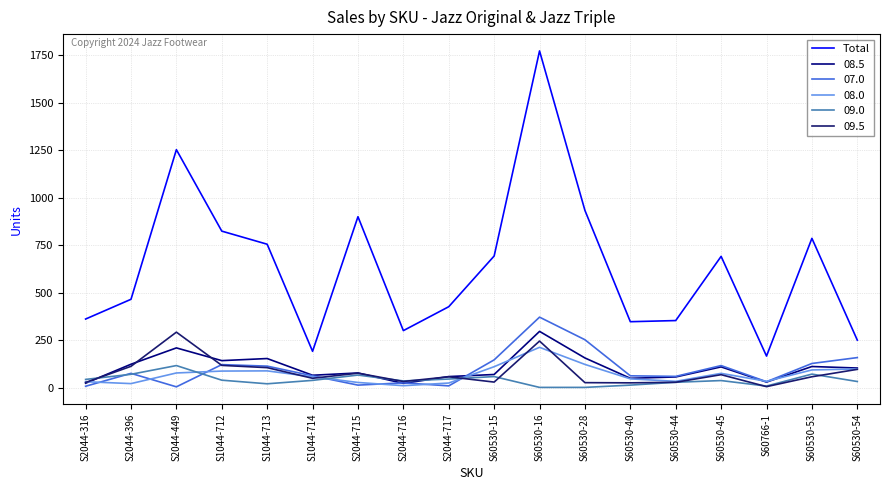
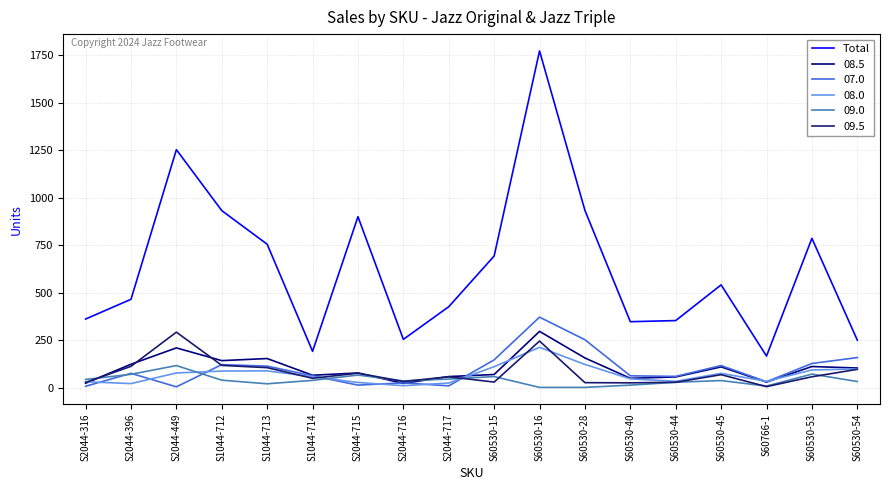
Total, S1044-712: 820 -> 930
Total, S2044-716: 300 -> 250
Total, S60530-45: 690 -> 540
